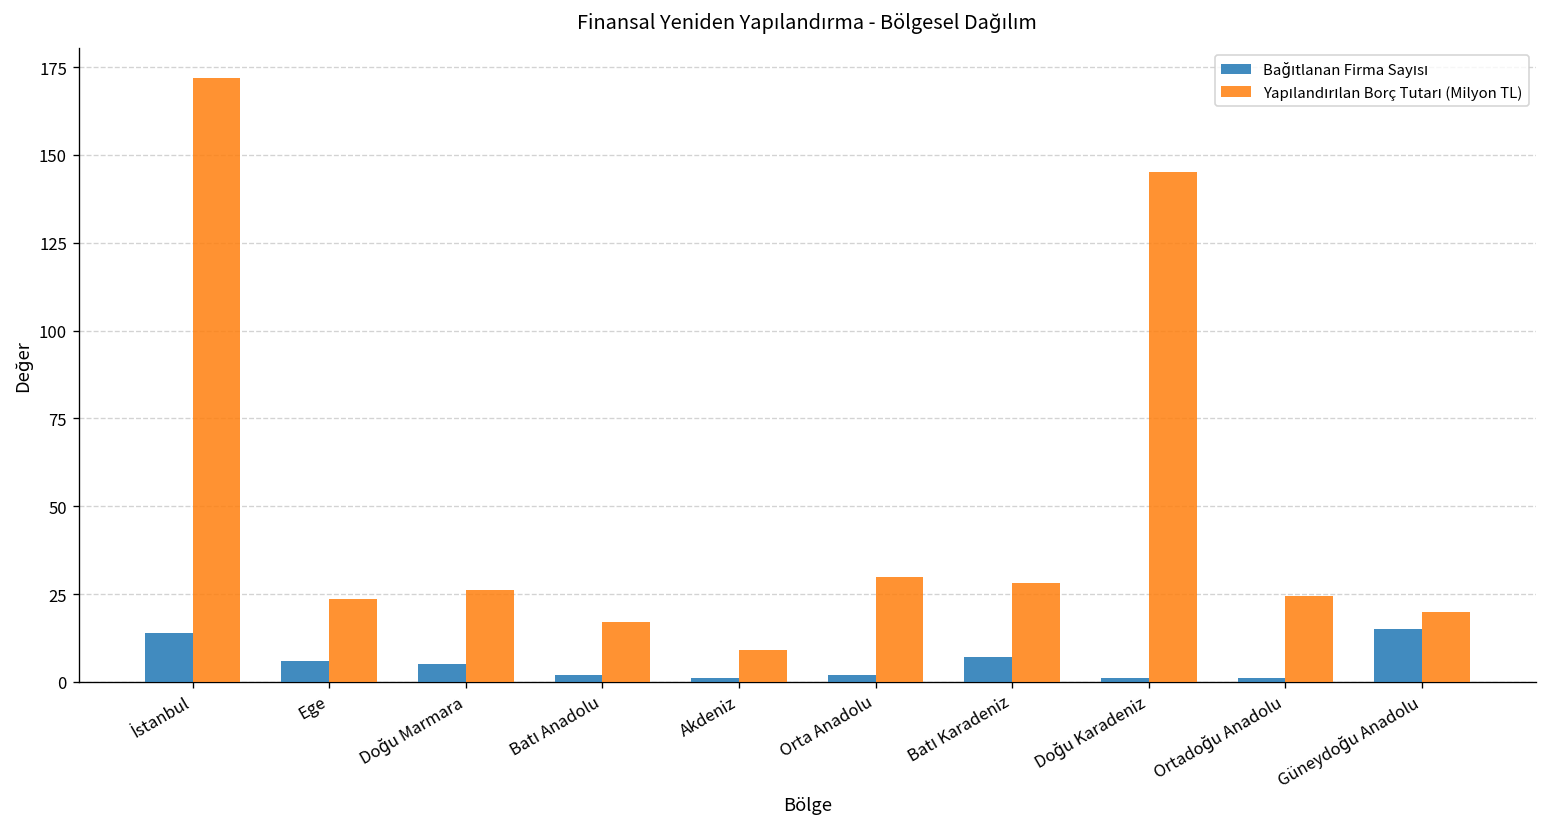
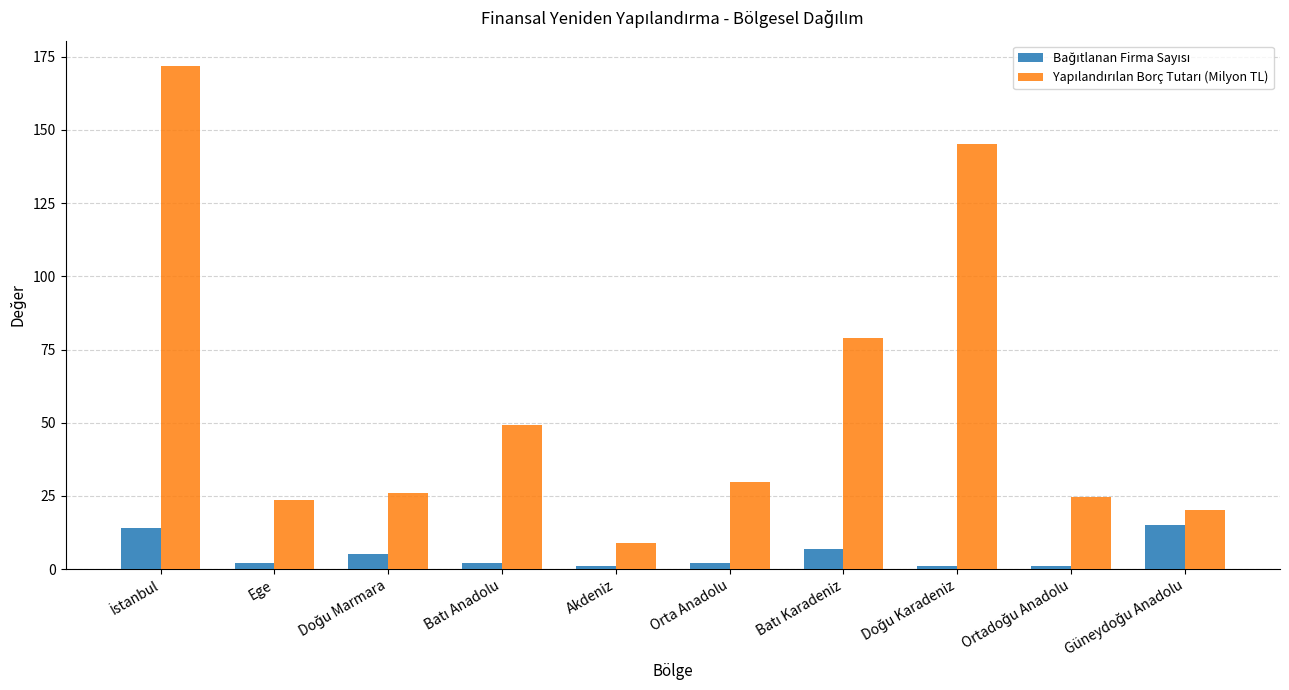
Bağıtlanan Firma Sayısı, Ege: 6 -> 2
Yapılandırılan Borç Tutarı (Milyon TL), Batı Anadolu: 17 -> 49
Yapılandırılan Borç Tutarı (Milyon TL), Batı Karadeniz: 28 -> 79
